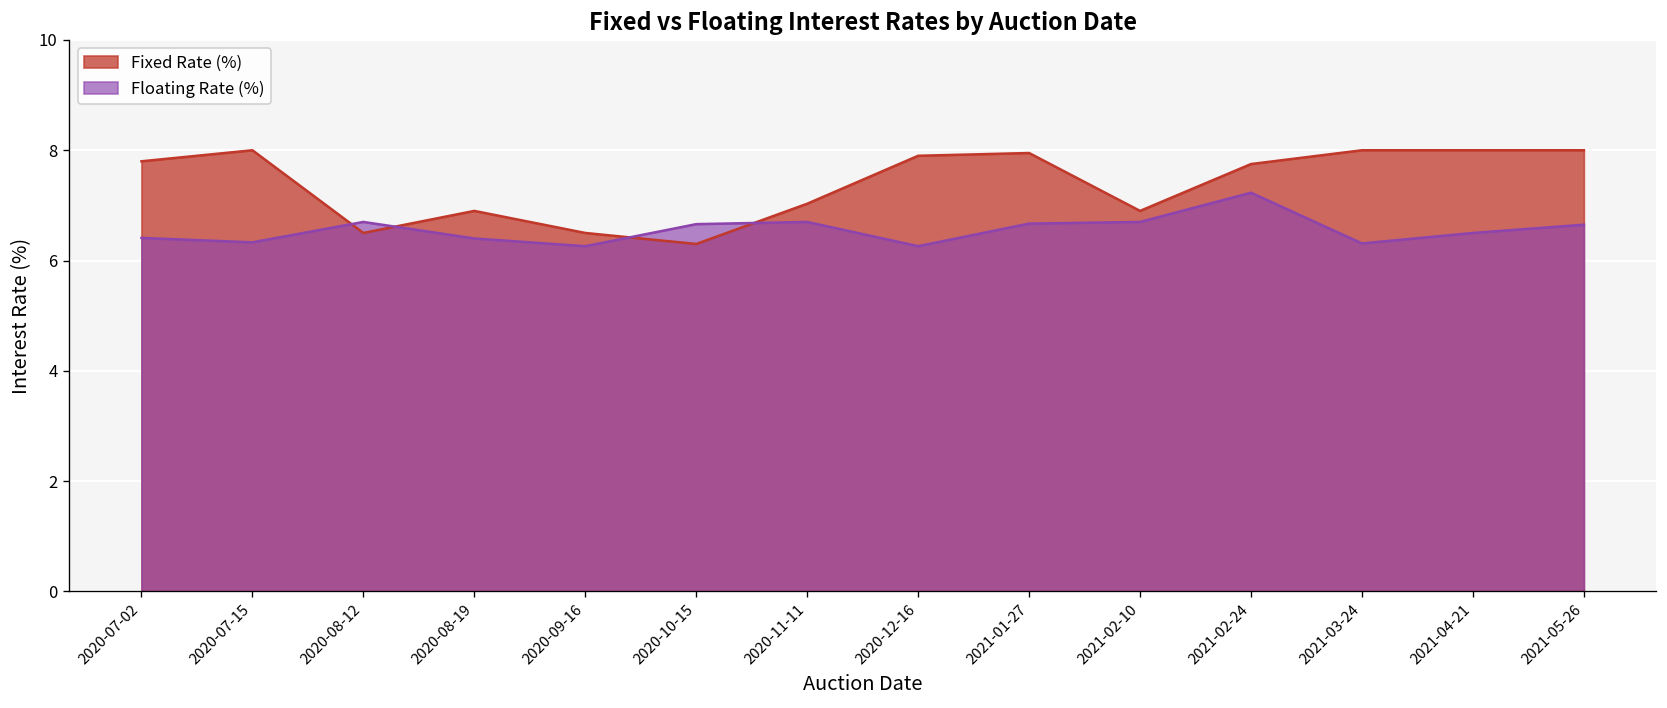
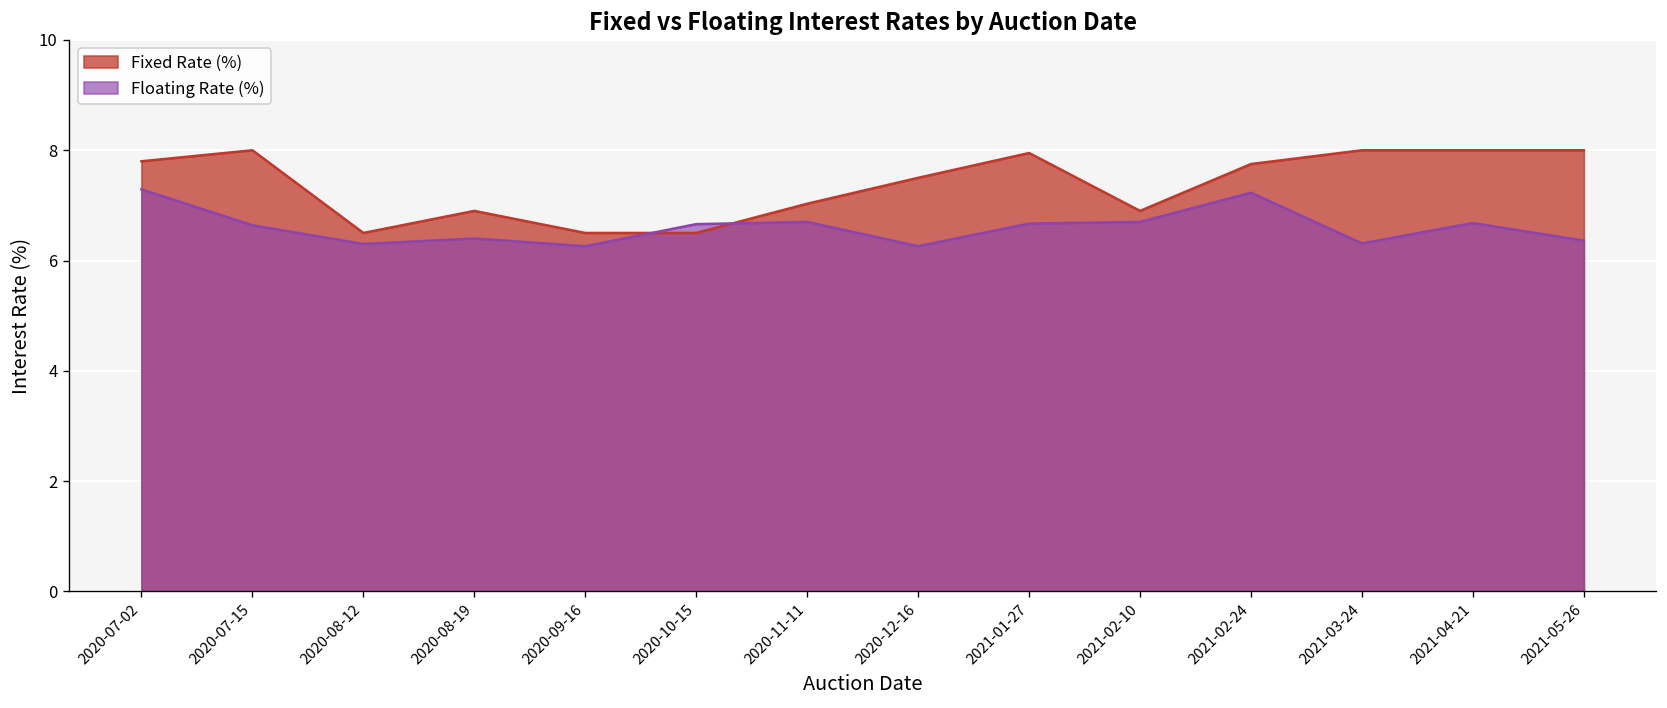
Floating Rate (%), 2020-07-02: 6.4 -> 7.3
Floating Rate (%), 2020-07-15: 6.3 -> 6.6
Floating Rate (%), 2020-08-12: 6.7 -> 6.3
Fixed Rate (%), 2020-10-15: 6.3 -> 6.5
Fixed Rate (%), 2020-12-16: 7.9 -> 7.5
Floating Rate (%), 2021-04-21: 6.5 -> 6.7
Floating Rate (%), 2021-05-26: 6.7 -> 6.4
